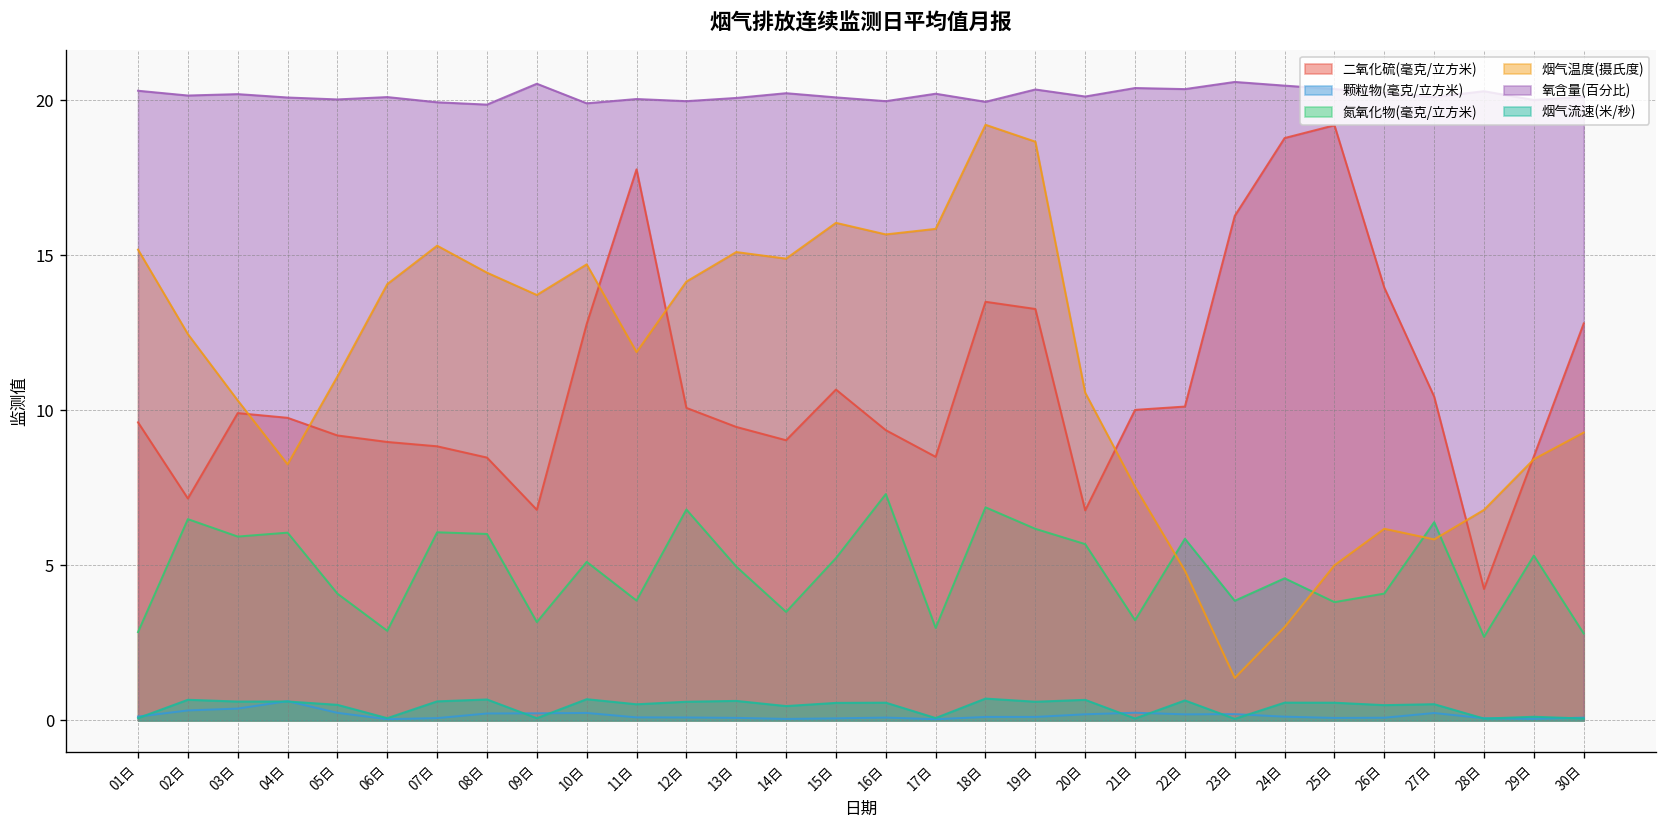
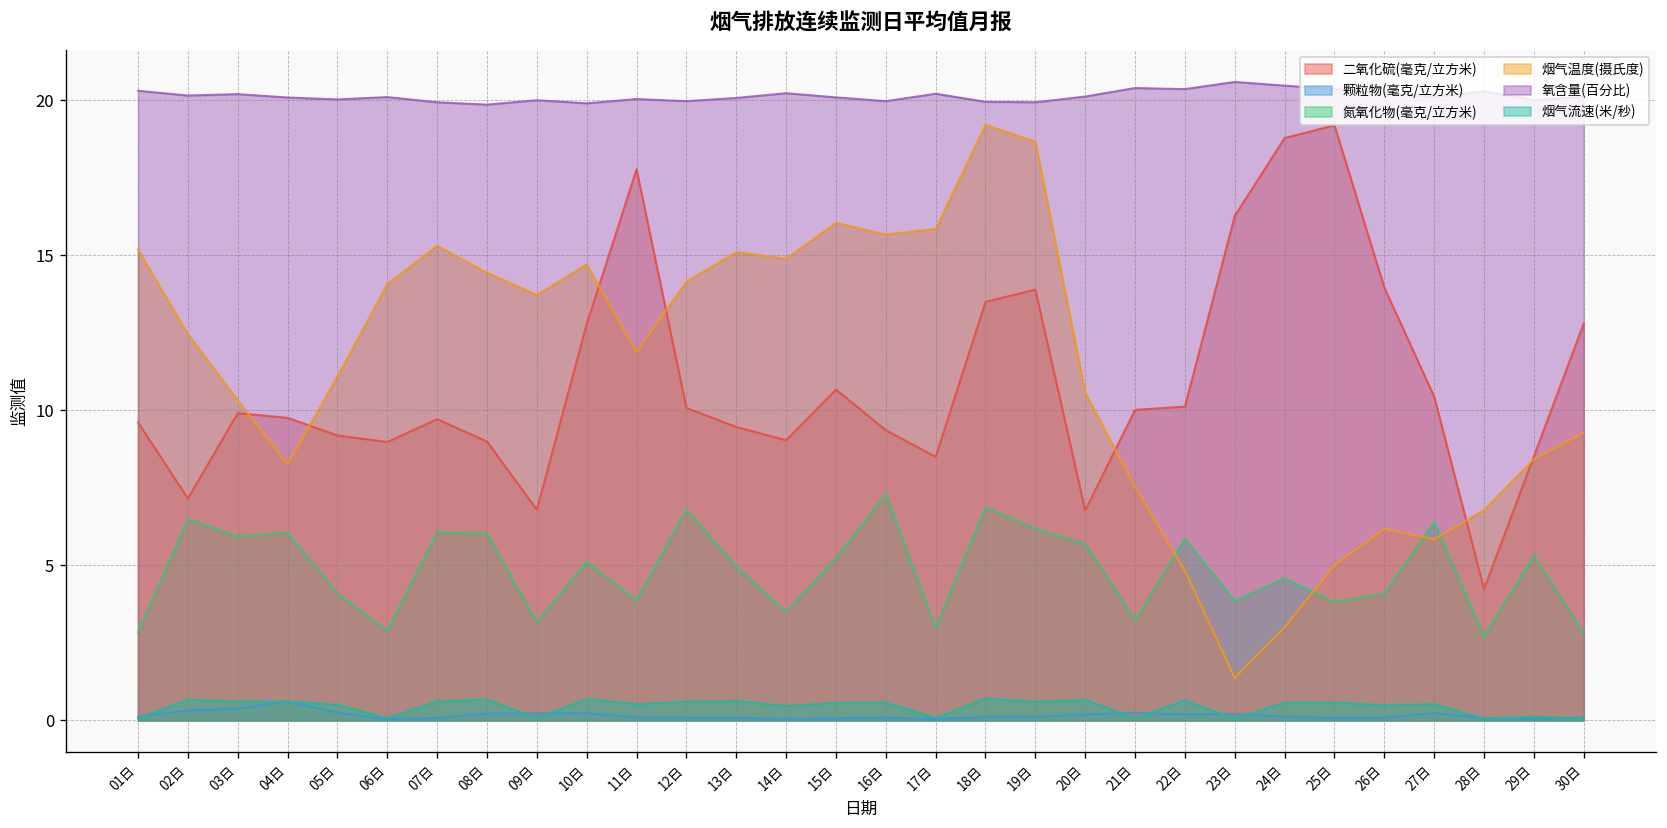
二氧化硫(毫克/立方米), 07日: 8.8 -> 9.7
二氧化硫(毫克/立方米), 08日: 8.5 -> 9.0
氧含量(百分比), 09日: 20.5 -> 20.0
二氧化硫(毫克/立方米), 19日: 13.3 -> 13.9
氧含量(百分比), 19日: 20.4 -> 19.9
